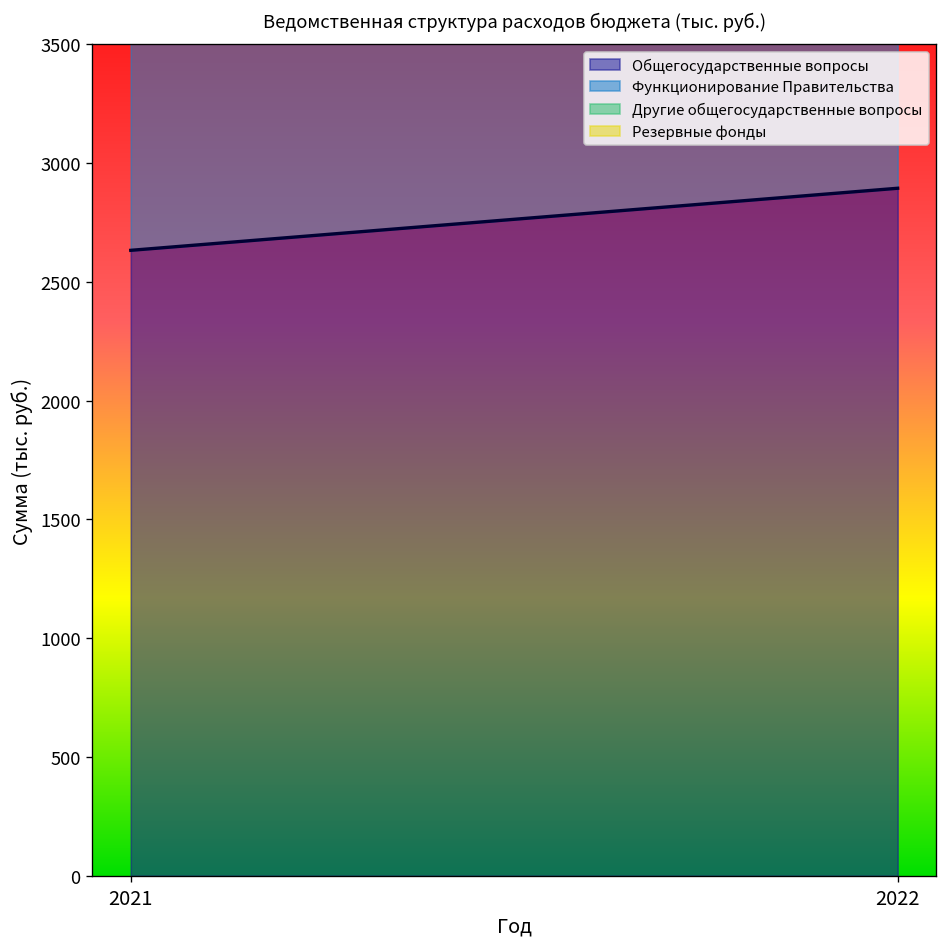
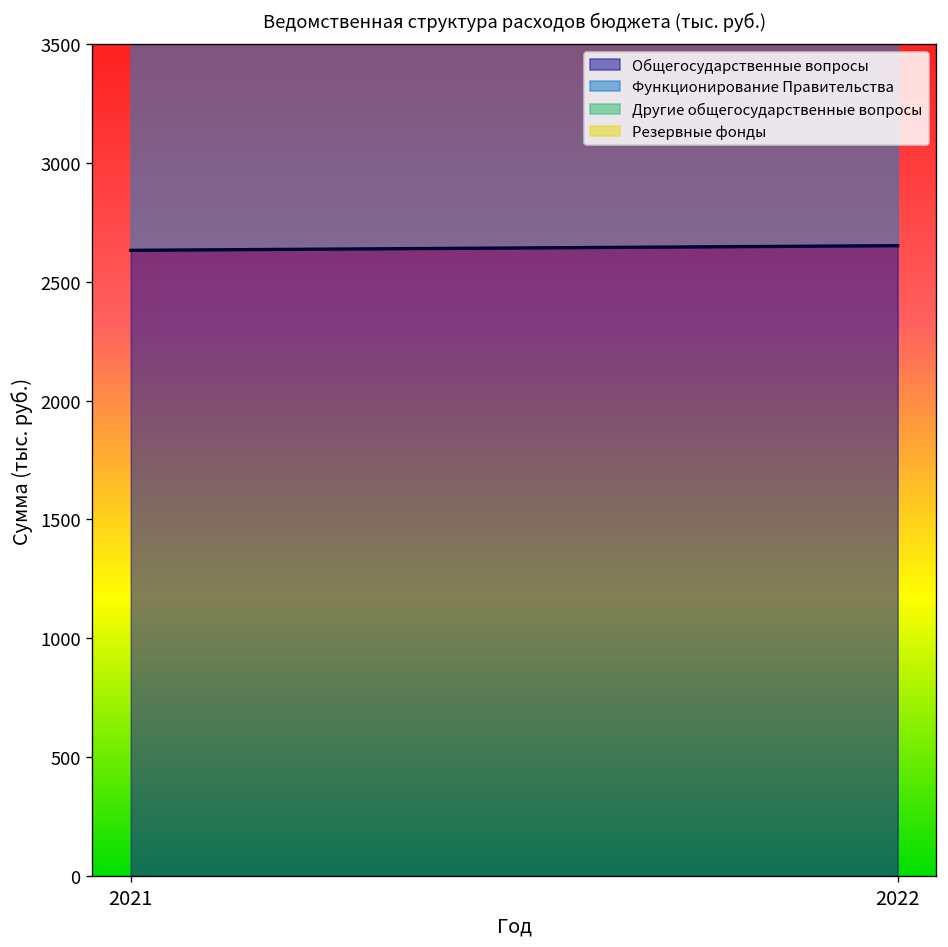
Общегосударственные вопросы, 2022: 2890 -> 2650
